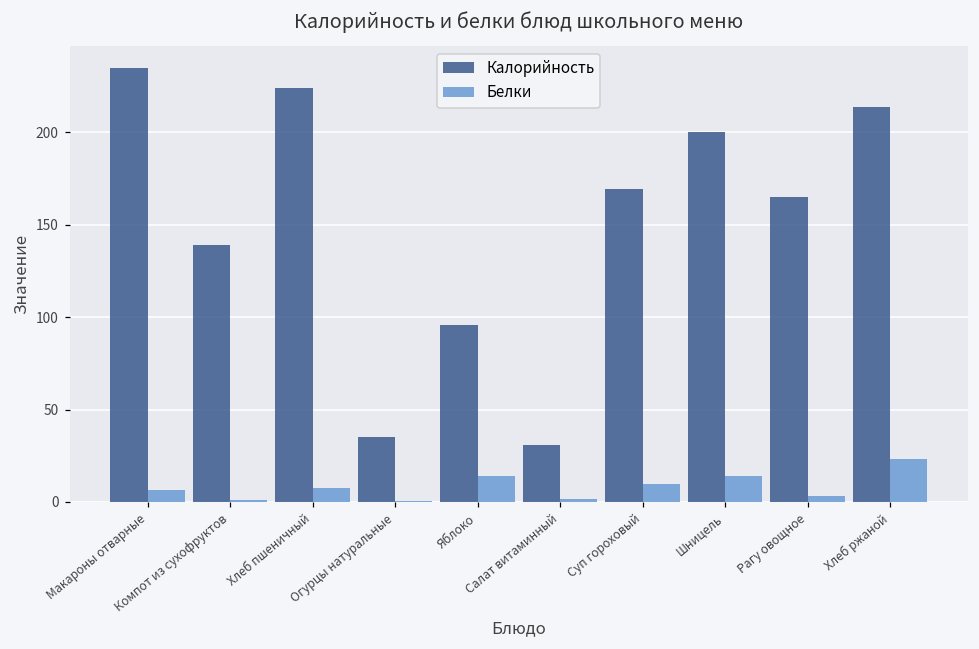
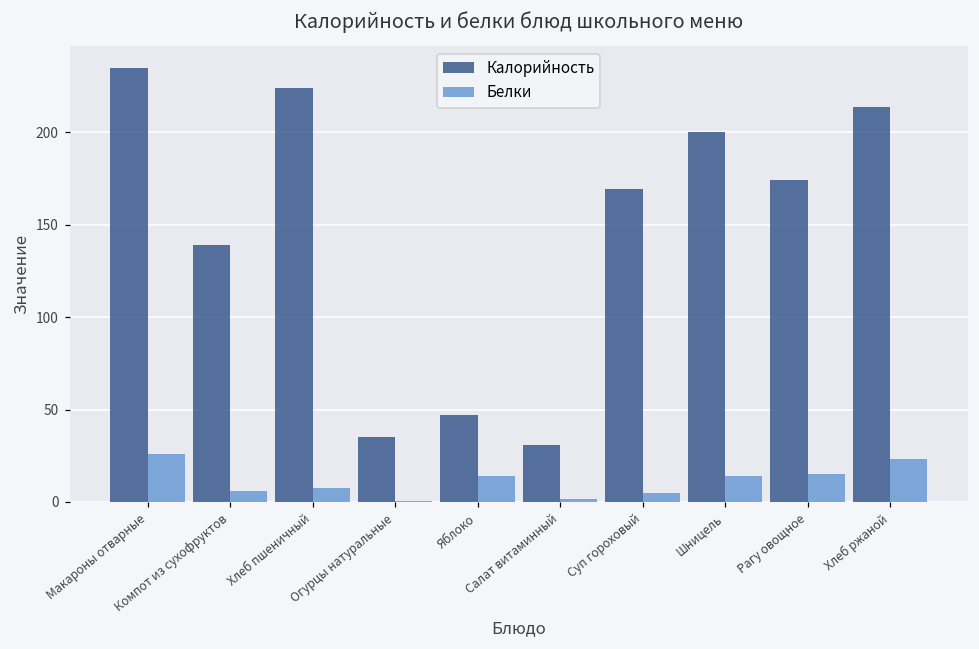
Белки, Макароны отварные: 7 -> 26
Белки, Компот из сухофруктов: 1 -> 6
Калорийность, Яблоко: 96 -> 47
Белки, Суп гороховый: 10 -> 5
Калорийность, Рагу овощное: 165 -> 174
Белки, Рагу овощное: 3 -> 15
